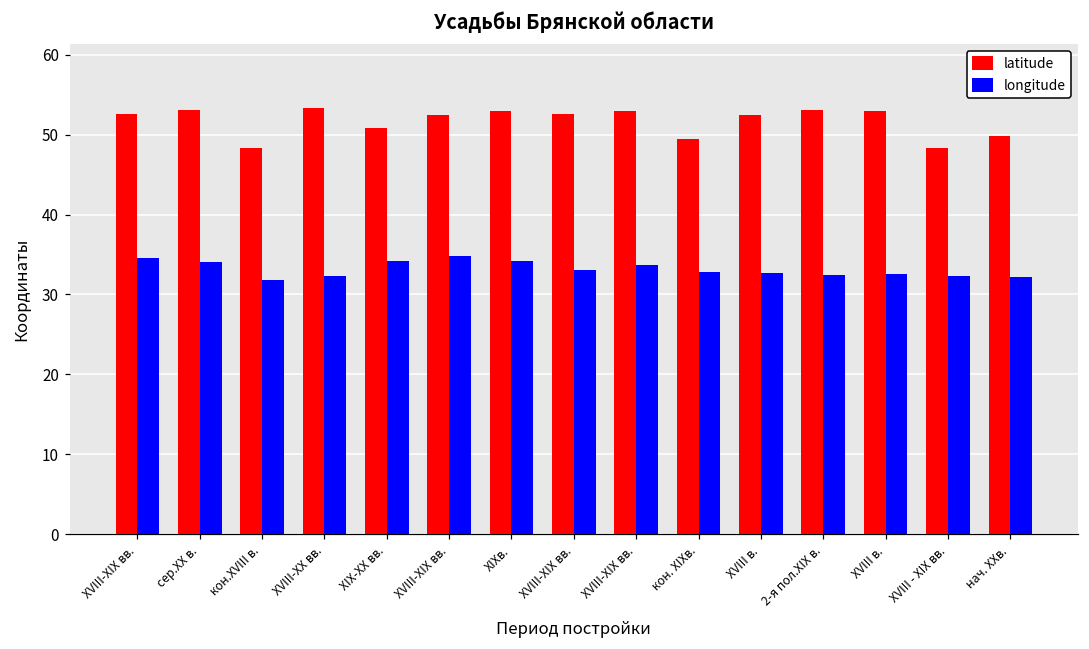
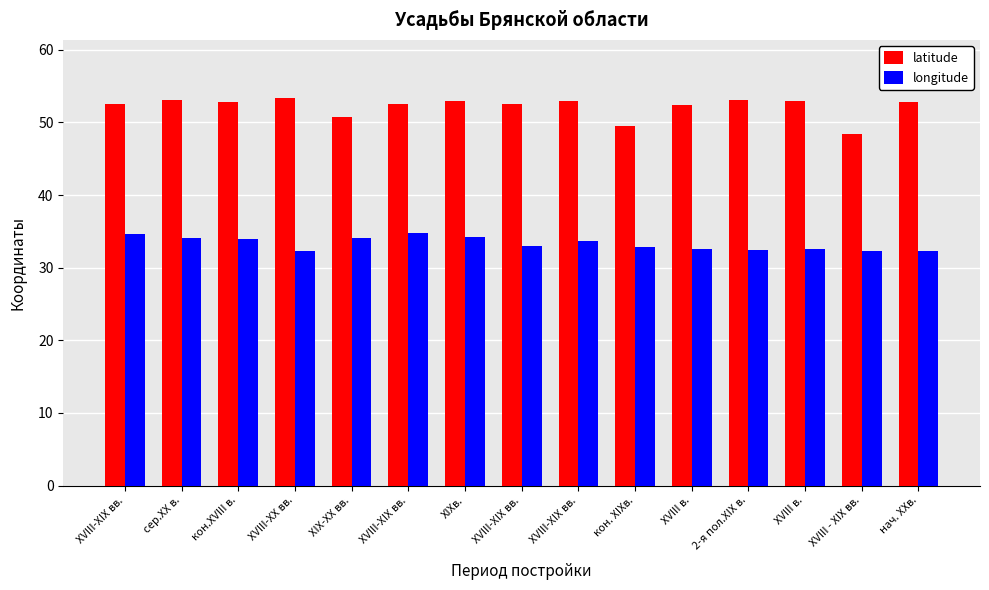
latitude, кон.ХVIII в.: 48 -> 53
longitude, кон.ХVIII в.: 32 -> 34
latitude, нач. ХХв.: 50 -> 53
